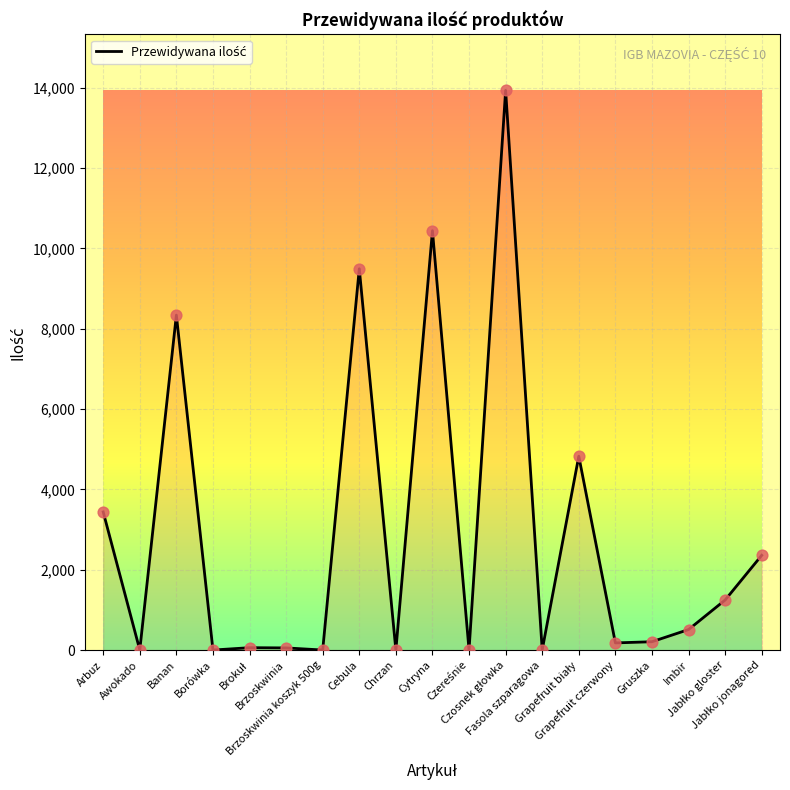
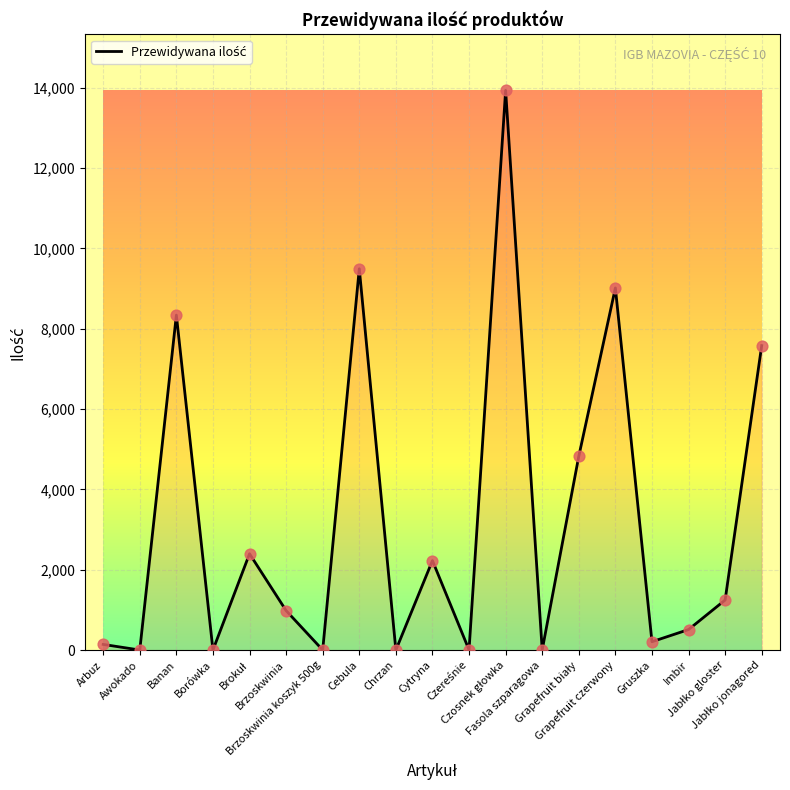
Arbuz: 3,400 -> 100
Brokuł: 100 -> 2,400
Brzoskwinia: 100 -> 1,000
Cytryna: 10,400 -> 2,200
Grapefruit czerwony: 200 -> 9,000
Jabłko jonagored: 2,400 -> 7,600
